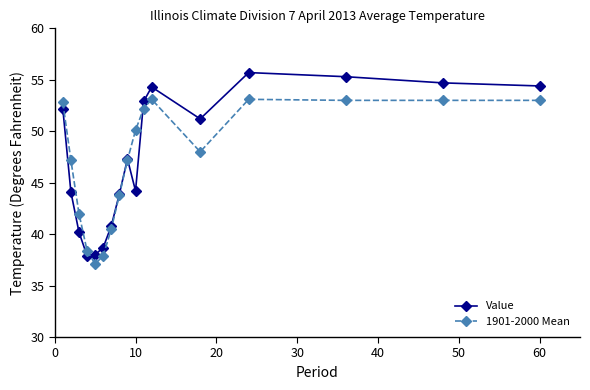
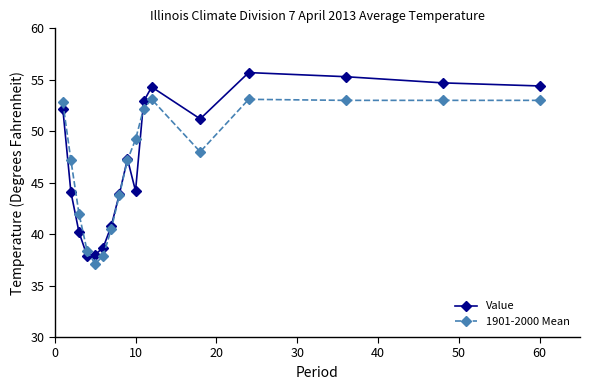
1901-2000 Mean, 10: 50.1 -> 49.2
